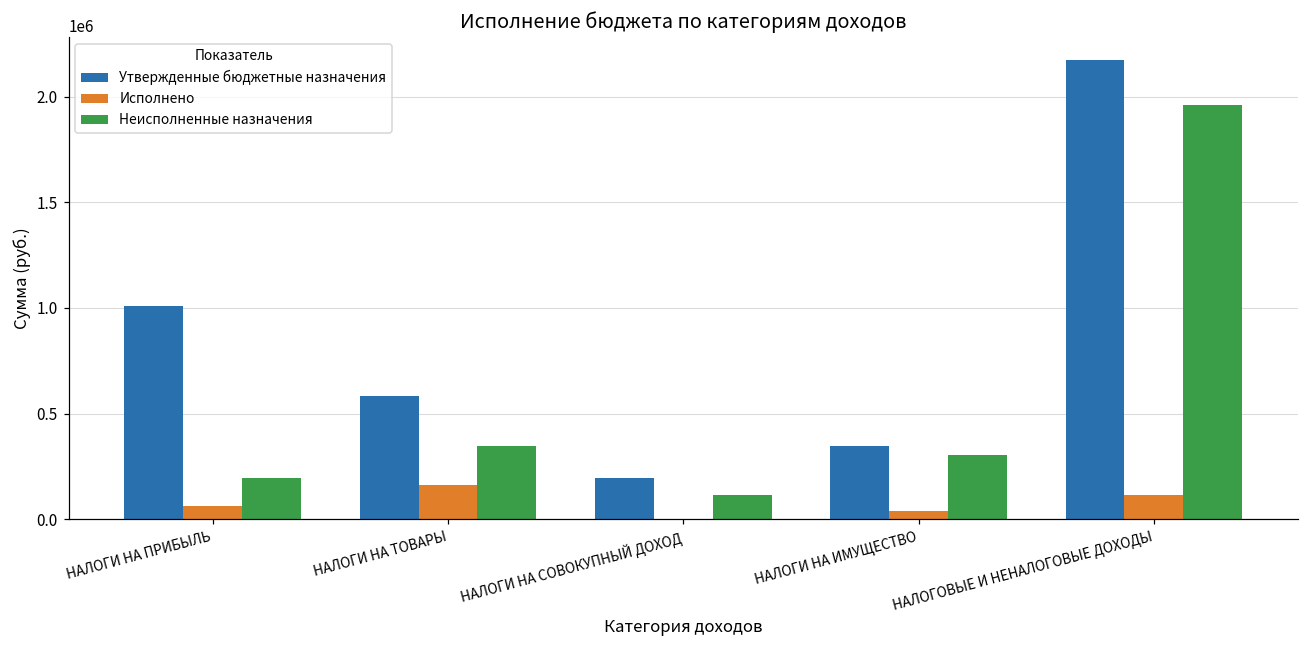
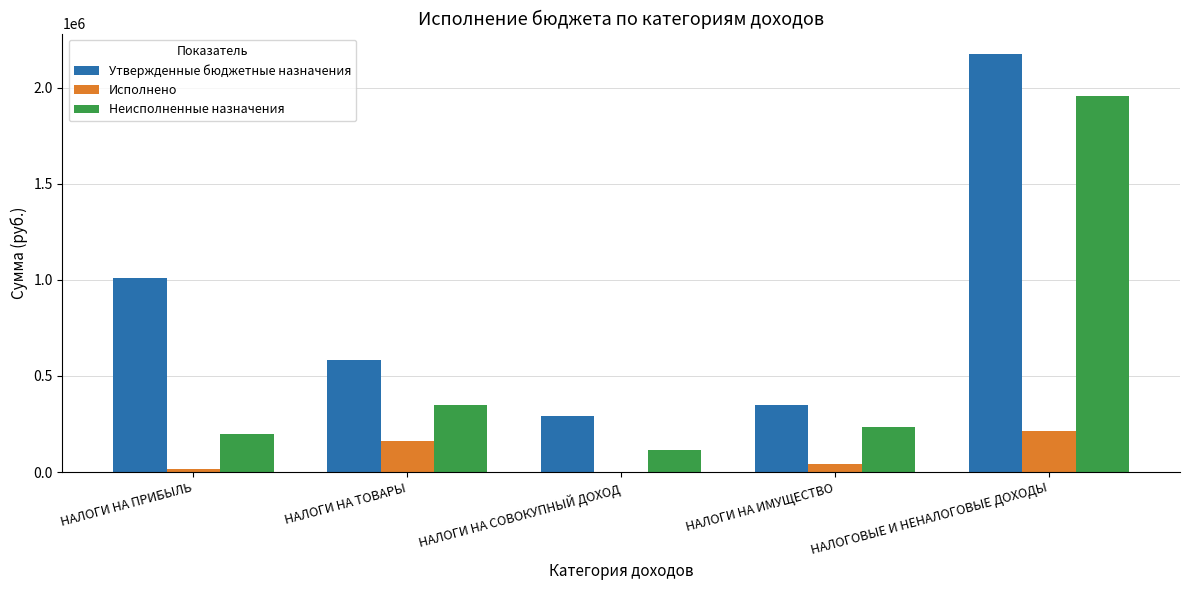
Исполнено, НАЛОГИ НА ПРИБЫЛЬ: 60000 -> 10000
Утвержденные бюджетные назначения, НАЛОГИ НА СОВОКУПНЫЙ ДОХОД: 200000 -> 290000
Неисполненные назначения, НАЛОГИ НА ИМУЩЕСТВО: 310000 -> 240000
Исполнено, НАЛОГОВЫЕ И НЕНАЛОГОВЫЕ ДОХОДЫ: 120000 -> 220000
